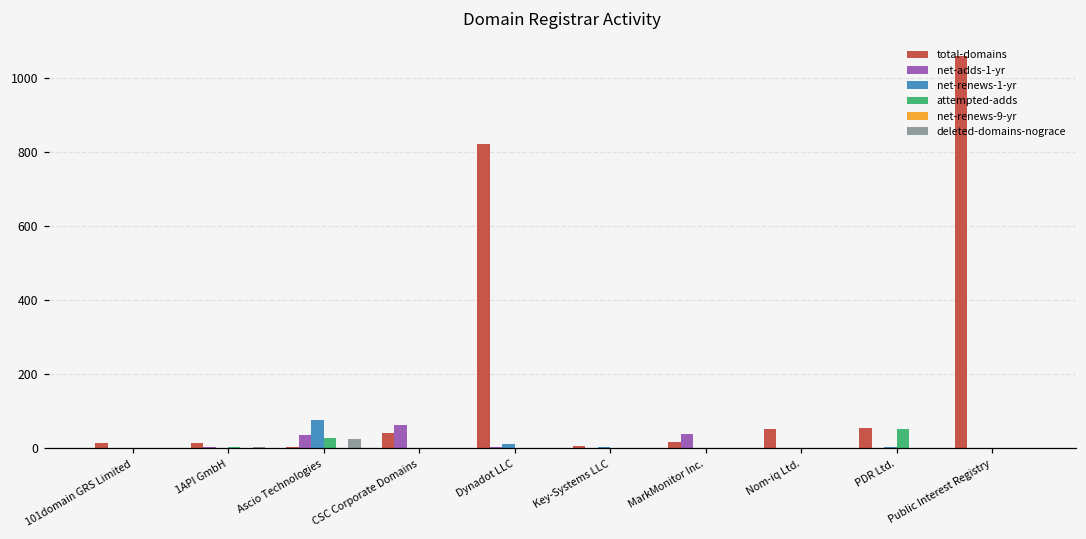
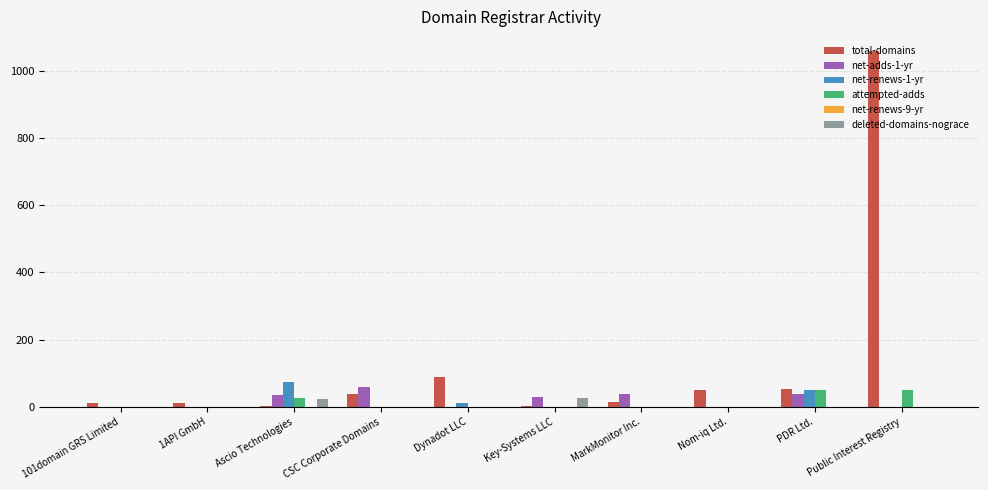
total-domains, Dynadot LLC: 820 -> 90
net-adds-1-yr, Key-Systems LLC: 0 -> 30
deleted-domains-nograce, Key-Systems LLC: 0 -> 30
net-adds-1-yr, PDR Ltd.: 0 -> 40
net-renews-1-yr, PDR Ltd.: 0 -> 50
attempted-adds, Public Interest Registry: 0 -> 50
